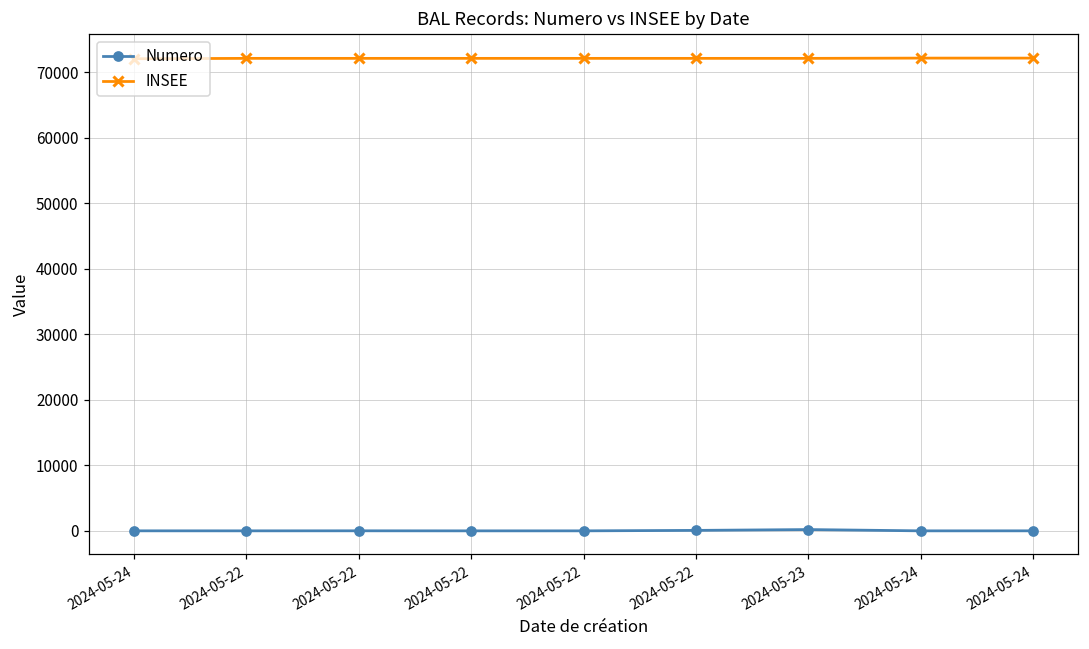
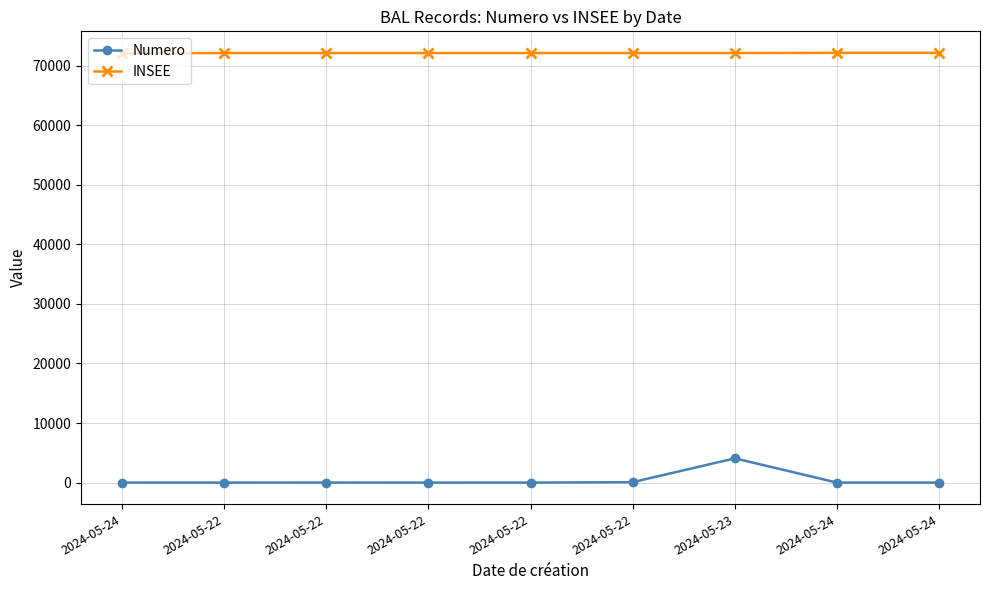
Numero, 2024-05-23: 0 -> 4000
